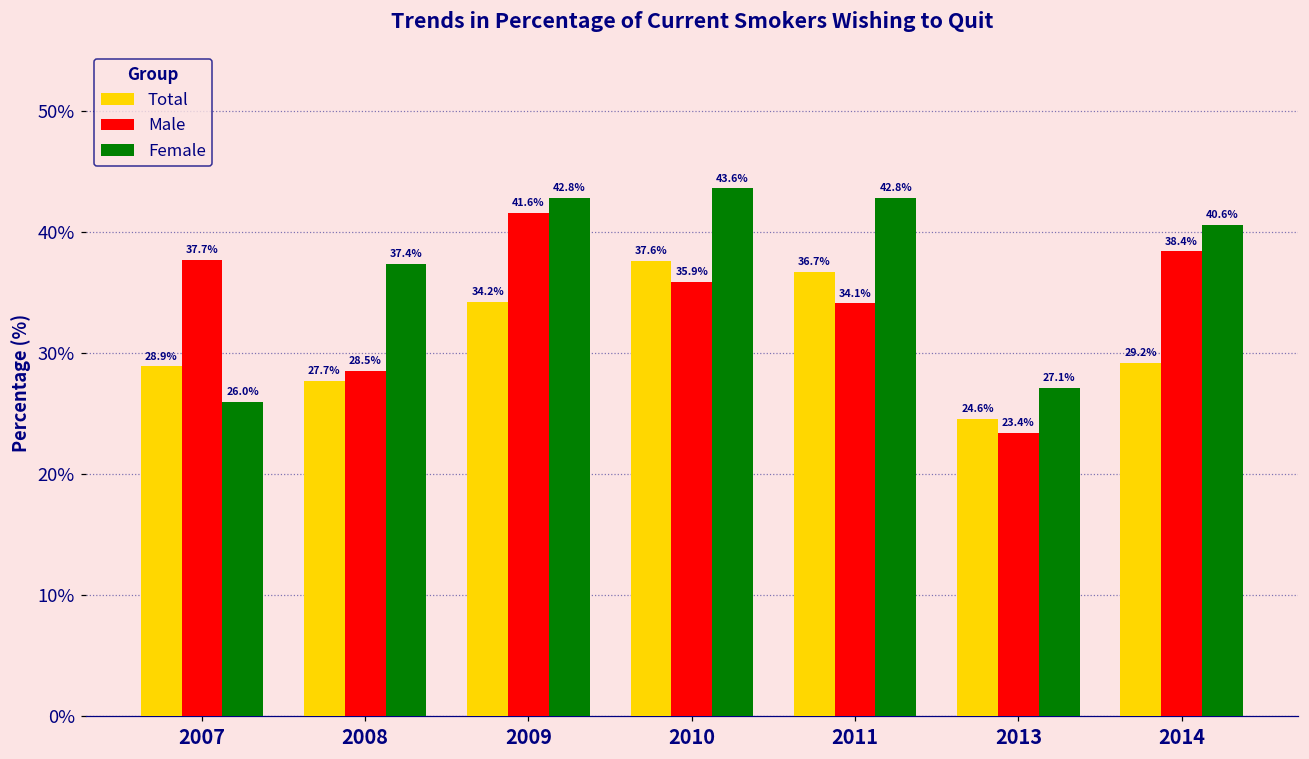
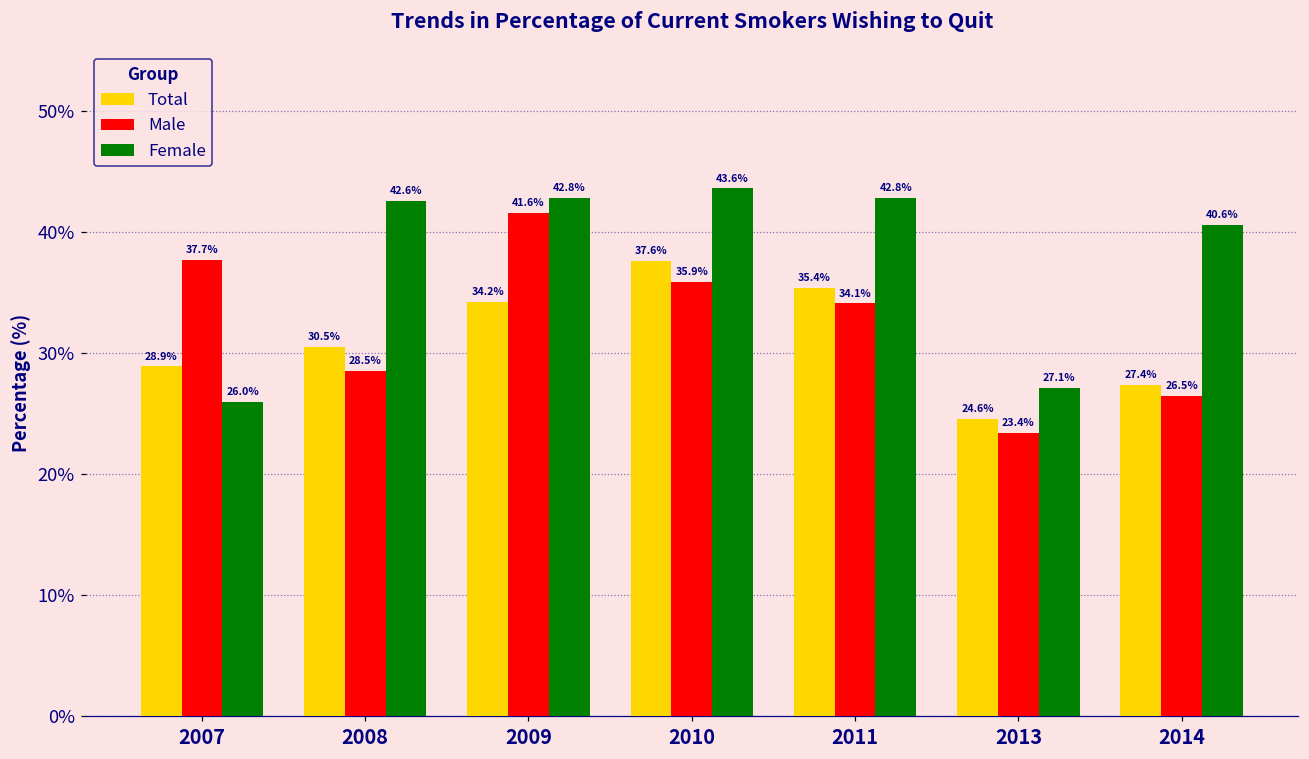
Total, 2008: 27.7% -> 30.5%
Female, 2008: 37.4% -> 42.6%
Total, 2011: 36.7% -> 35.4%
Total, 2014: 29.2% -> 27.4%
Male, 2014: 38.4% -> 26.5%
